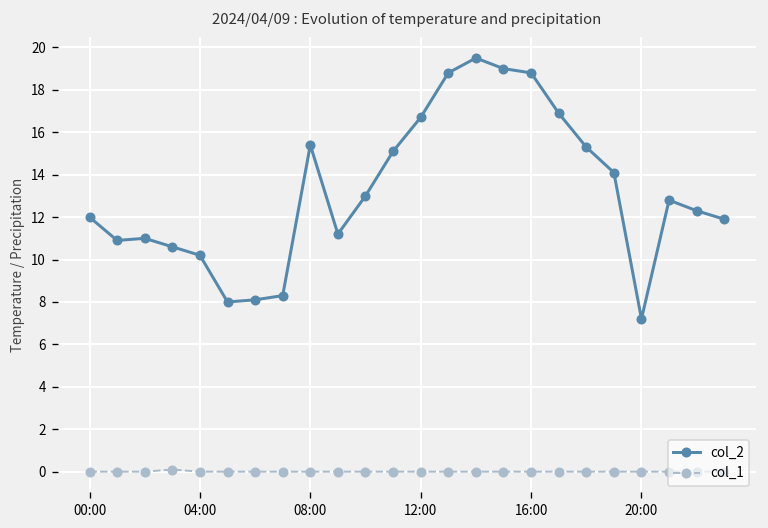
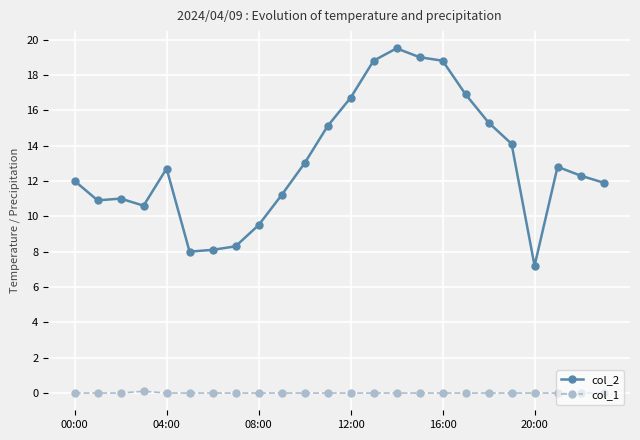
col_2, 04:00: 10.2 -> 12.7
col_2, 08:00: 15.4 -> 9.5
